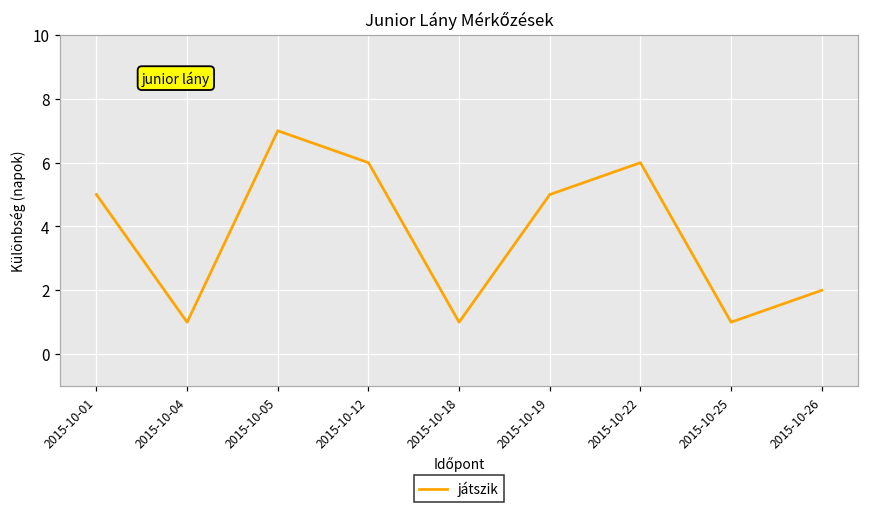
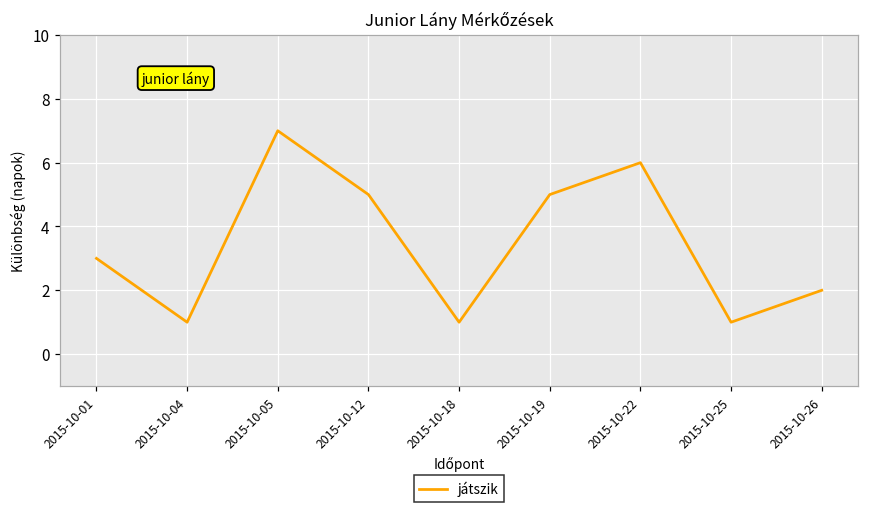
2015-10-01: 5 -> 3
2015-10-12: 6 -> 5
